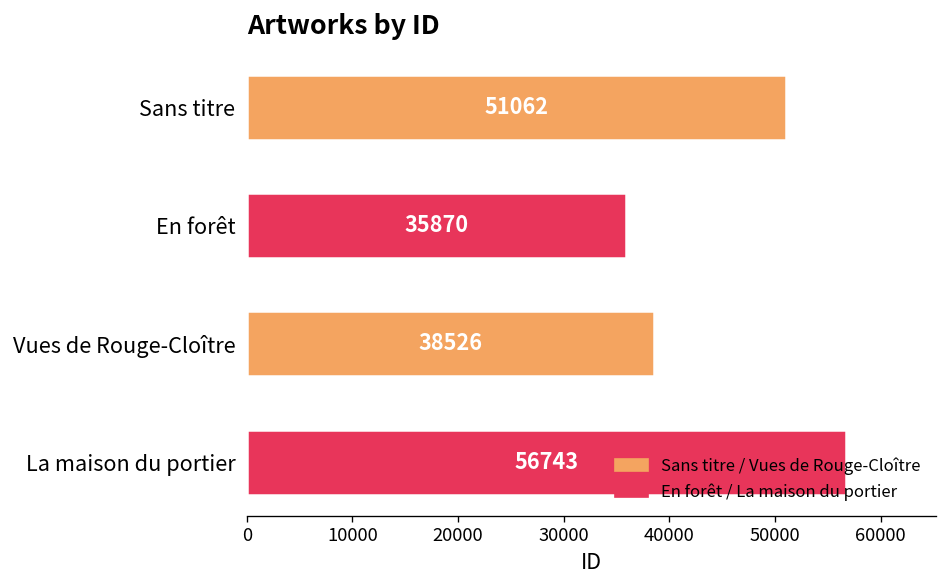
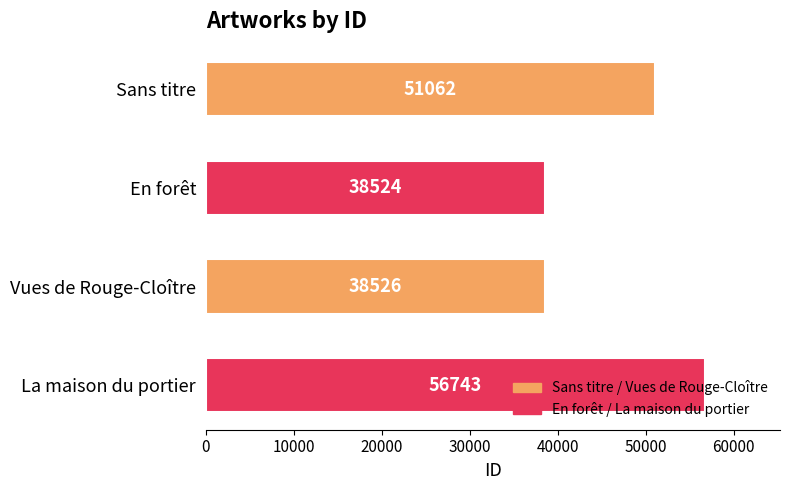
En forêt: 35870 -> 38524
